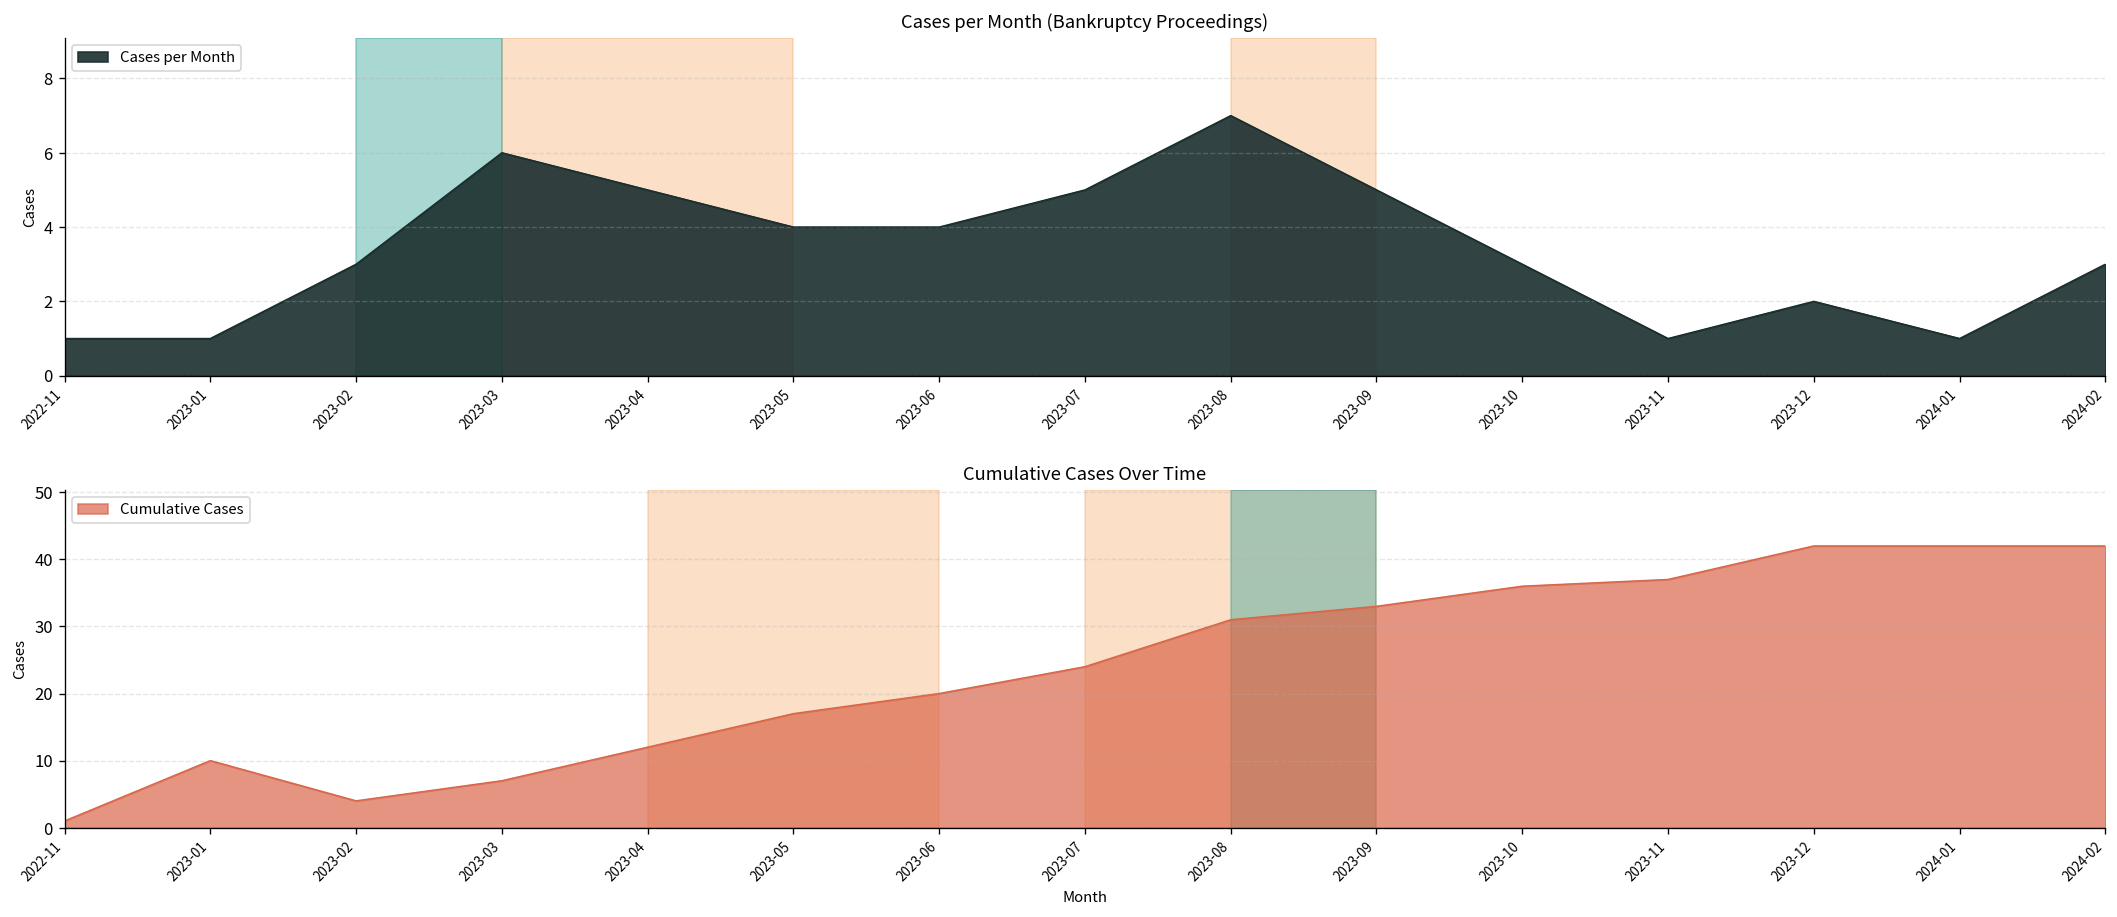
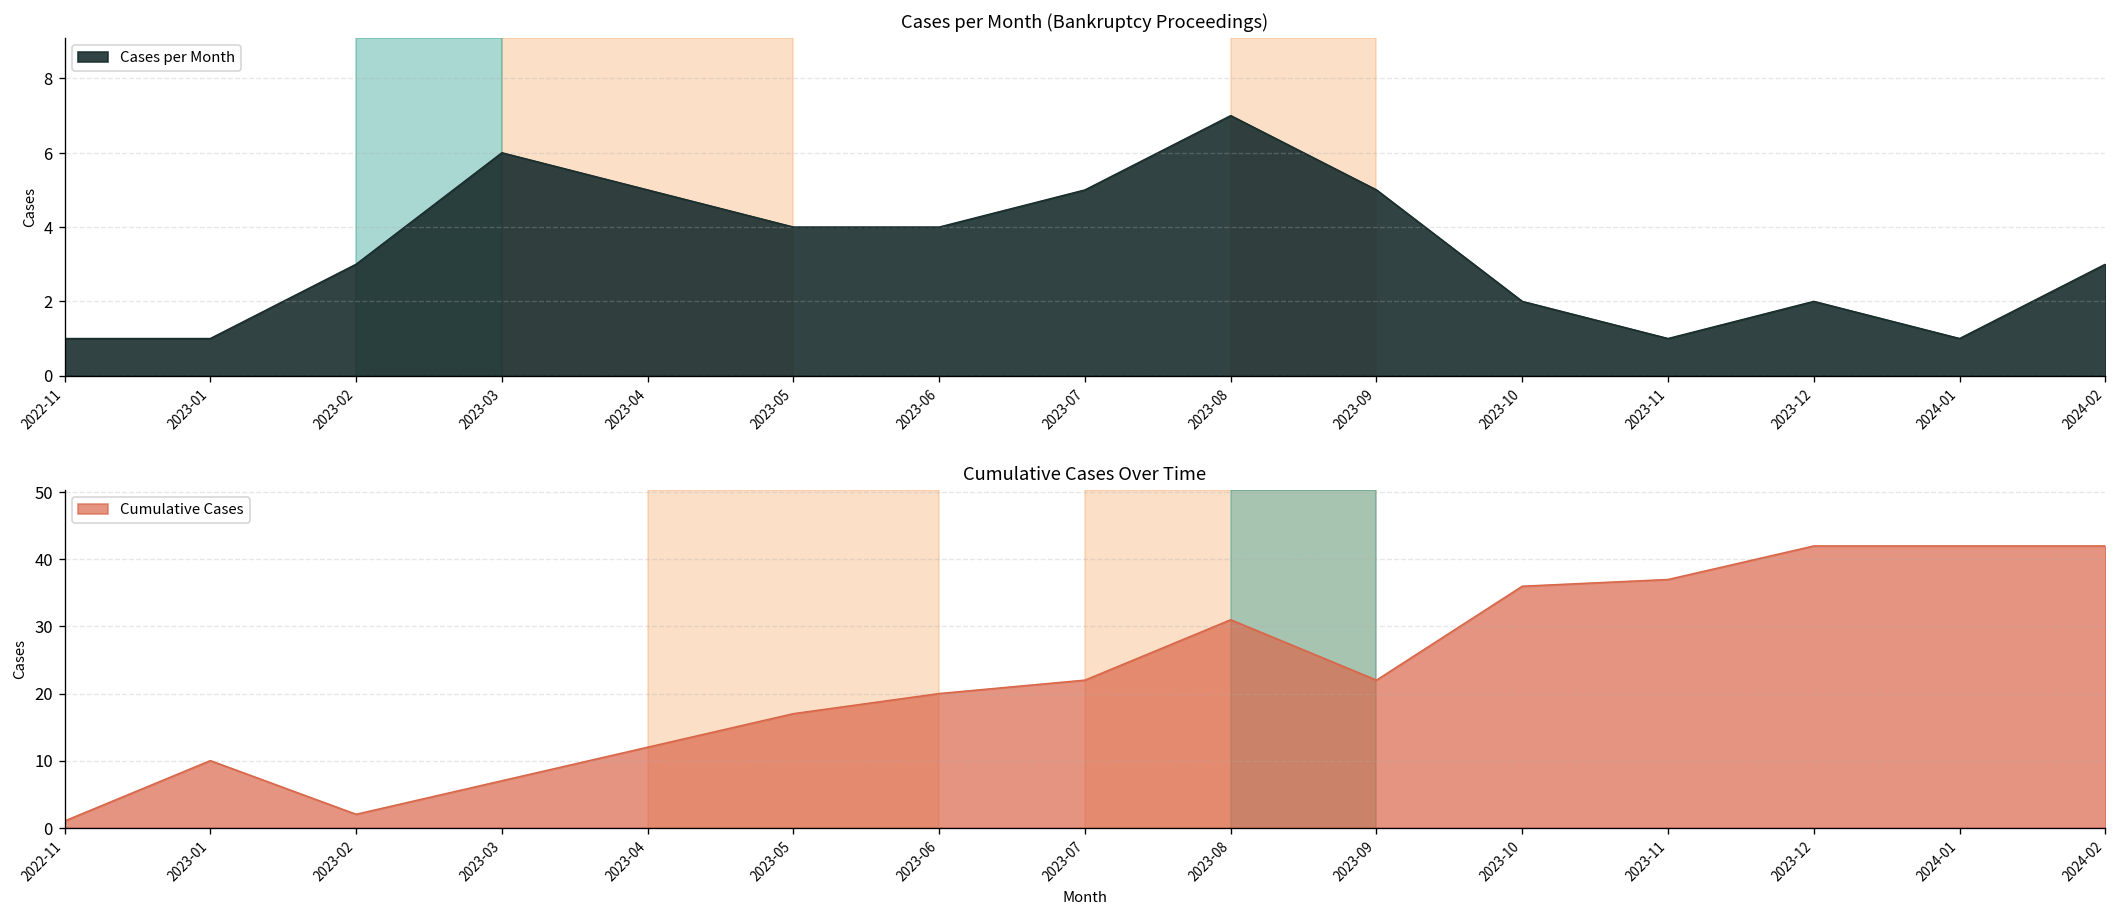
Cases per Month (Bankruptcy Proceedings), 2023-10: 3 -> 2
Cumulative Cases Over Time, 2023-02: 4 -> 2
Cumulative Cases Over Time, 2023-07: 24 -> 22
Cumulative Cases Over Time, 2023-09: 33 -> 22
